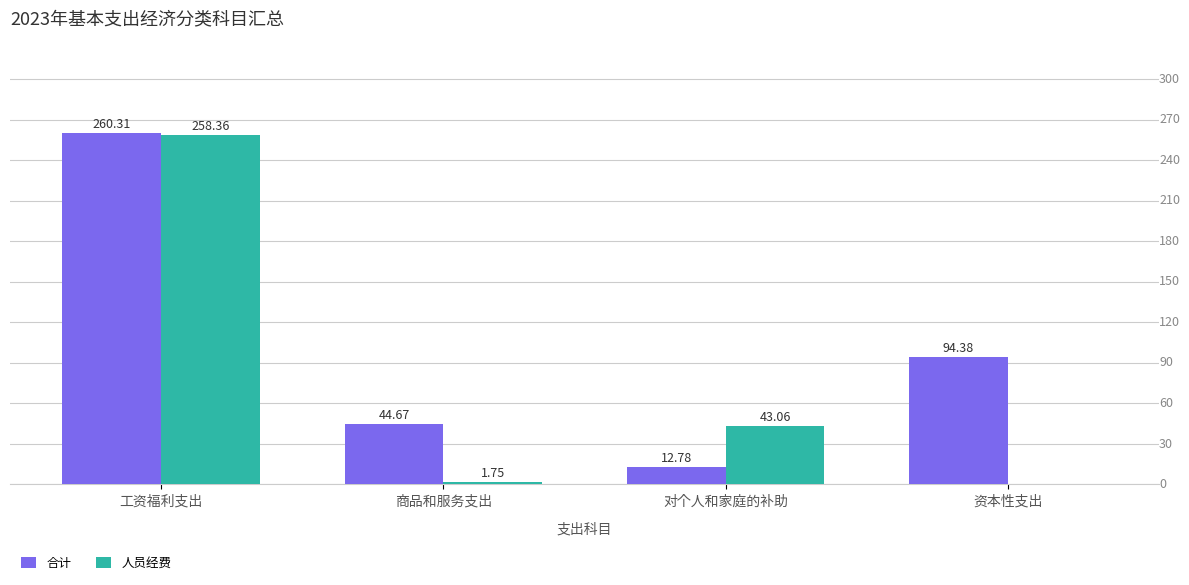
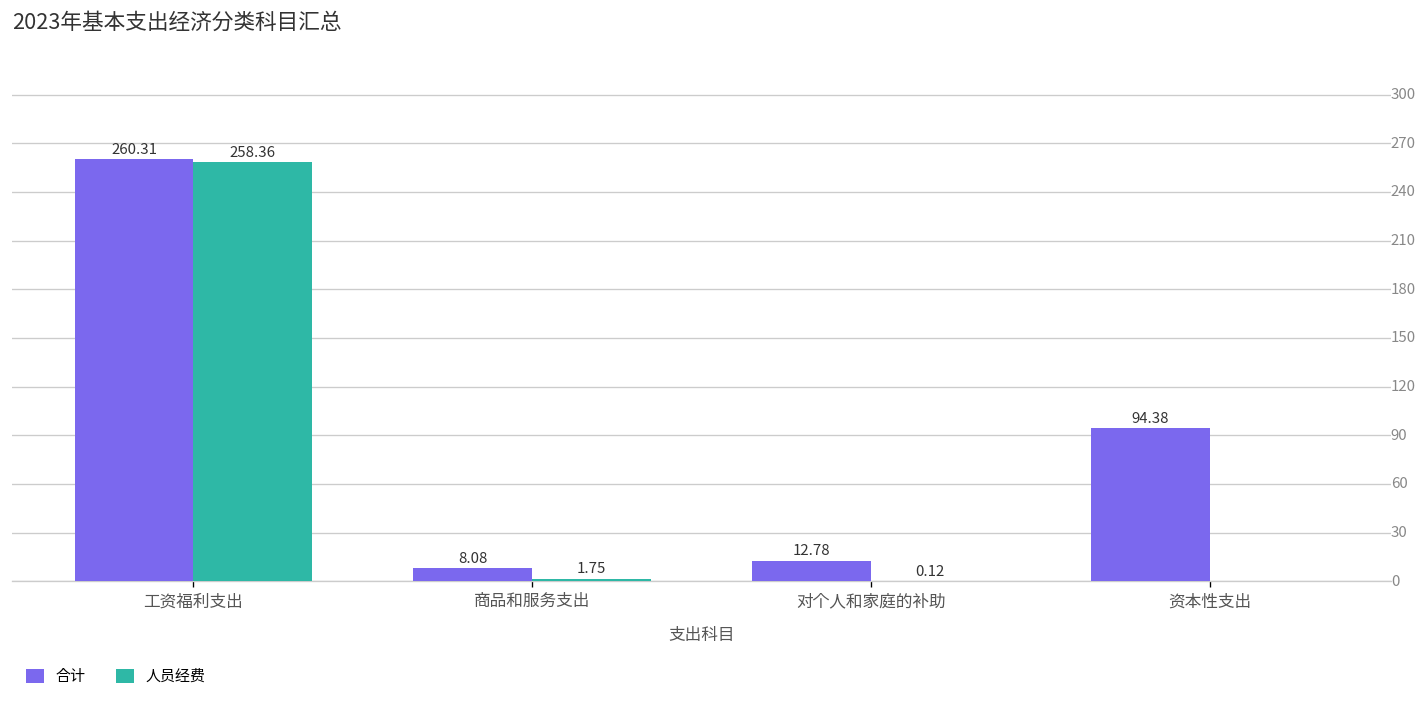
合计, 商品和服务支出: 44.67 -> 8.08
人员经费, 对个人和家庭的补助: 43.06 -> 0.12
